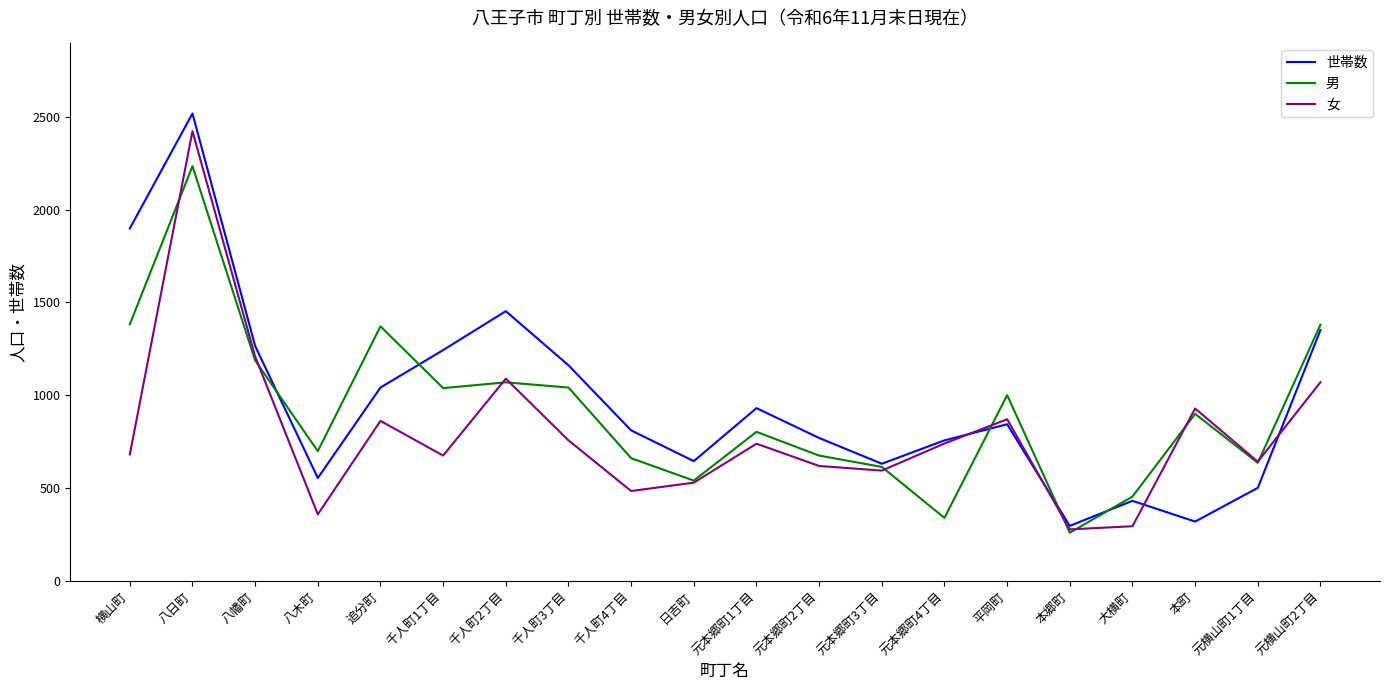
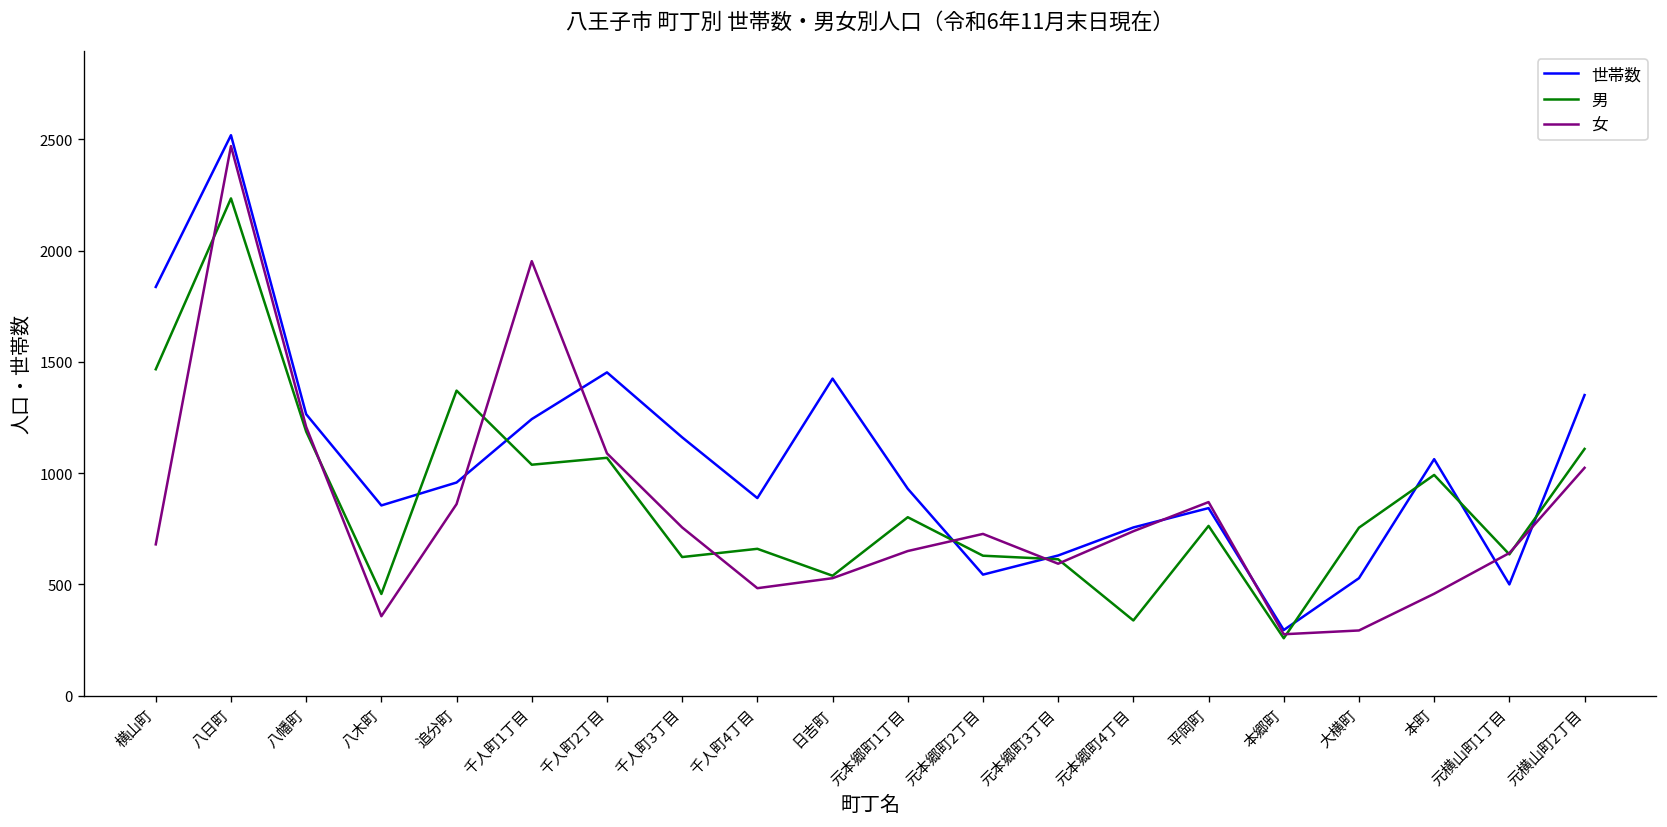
世帯数, 横山町: 1900 -> 1840
男, 横山町: 1380 -> 1470
女, 八日町: 2420 -> 2470
世帯数, 八木町: 550 -> 860
男, 八木町: 700 -> 460
世帯数, 追分町: 1040 -> 960
女, 千人町1丁目: 670 -> 1950
男, 千人町3丁目: 1040 -> 620
世帯数, 千人町4丁目: 810 -> 890
世帯数, 日吉町: 640 -> 1430
女, 元本郷町1丁目: 740 -> 650
世帯数, 元本郷町2丁目: 770 -> 540
男, 元本郷町2丁目: 670 -> 630
女, 元本郷町2丁目: 620 -> 730
男, 平岡町: 1000 -> 760
世帯数, 大横町: 430 -> 530
男, 大横町: 450 -> 760
世帯数, 本町: 320 -> 1060
男, 本町: 900 -> 990
女, 本町: 930 -> 460
男, 元横山町2丁目: 1380 -> 1110
女, 元横山町2丁目: 1070 -> 1020
